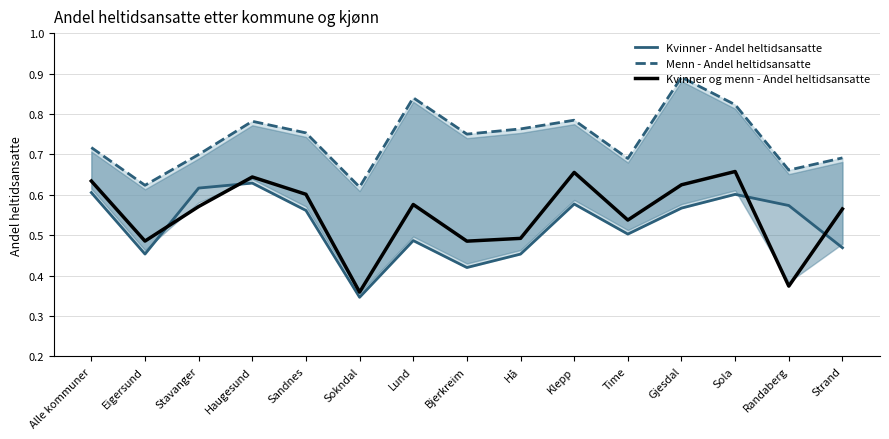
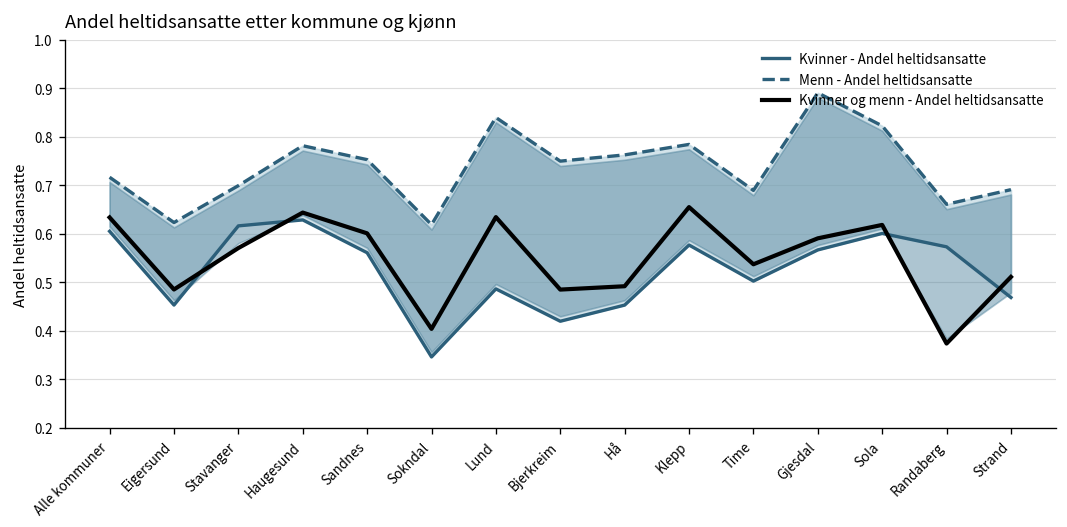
Kvinner og menn - Andel heltidsansatte, Sokndal: 0.36 -> 0.40
Kvinner og menn - Andel heltidsansatte, Lund: 0.58 -> 0.63
Kvinner og menn - Andel heltidsansatte, Gjesdal: 0.62 -> 0.59
Kvinner og menn - Andel heltidsansatte, Sola: 0.66 -> 0.62
Kvinner og menn - Andel heltidsansatte, Strand: 0.56 -> 0.51
